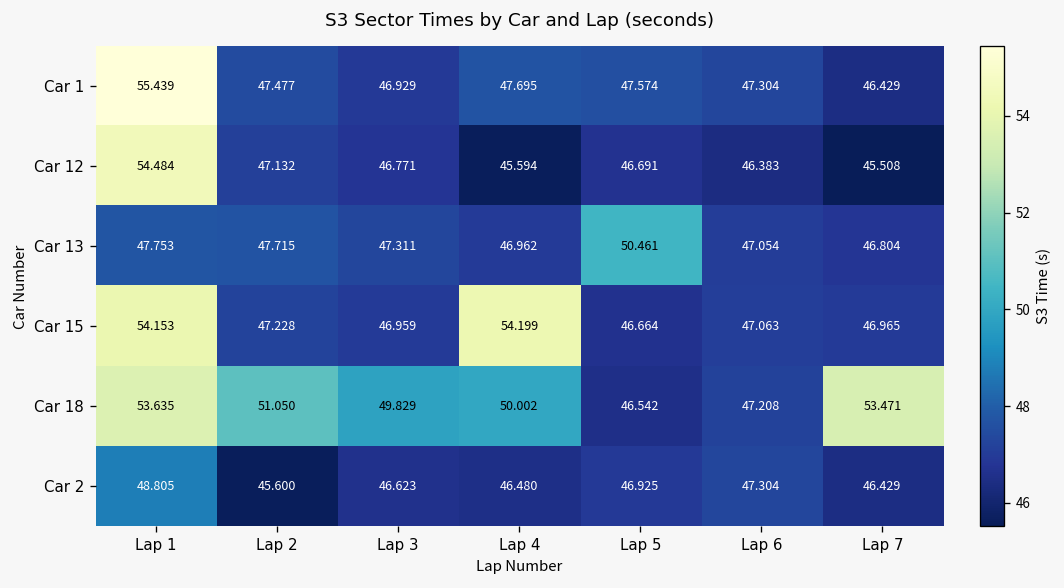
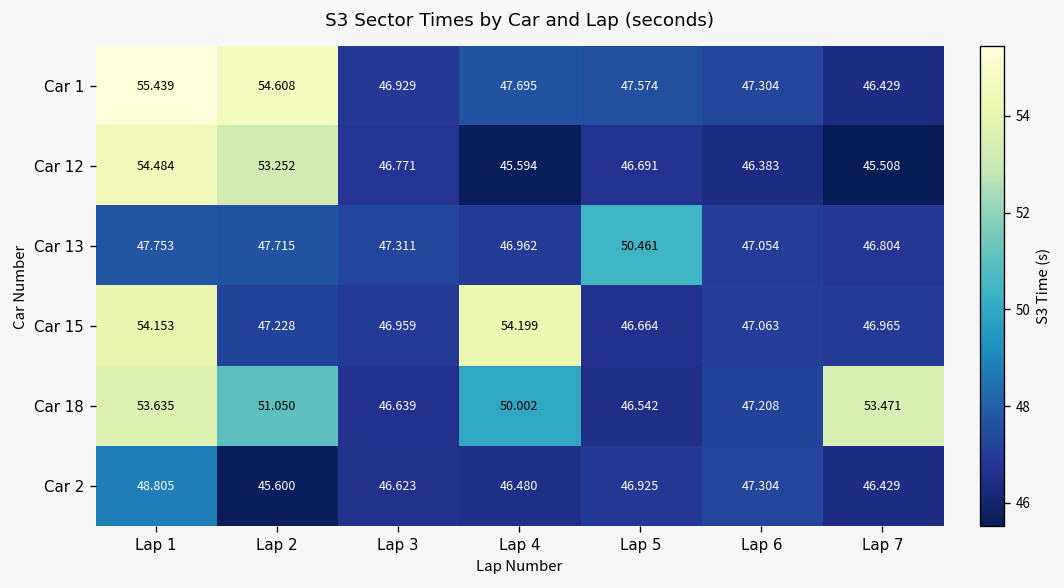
Car 1, Lap 2: 47.477 -> 54.608
Car 12, Lap 2: 47.132 -> 53.252
Car 18, Lap 3: 49.829 -> 46.639
